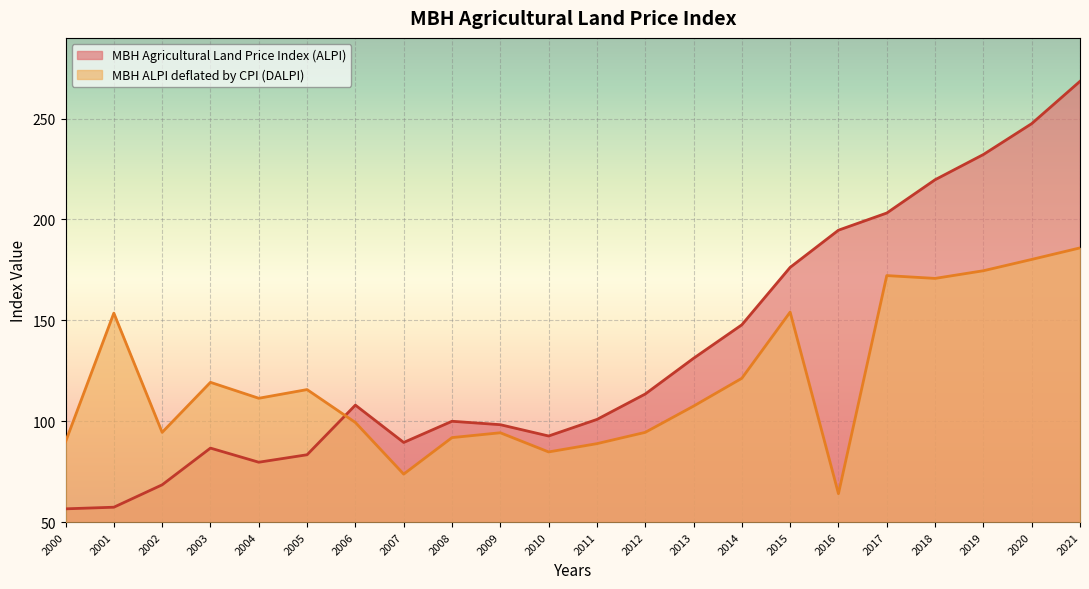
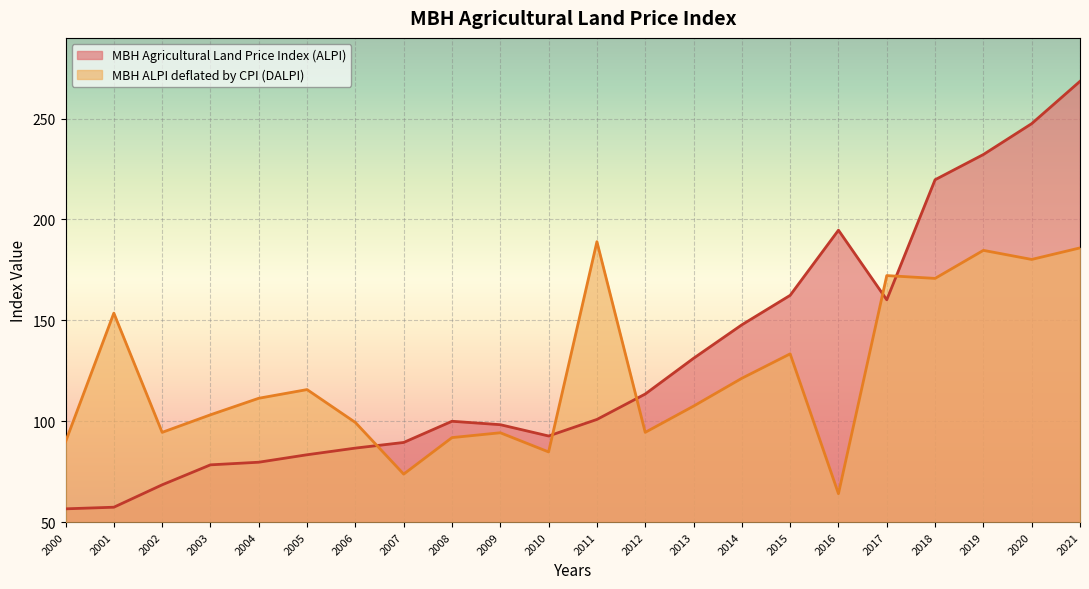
MBH Agricultural Land Price Index (ALPI), 2003: 87 -> 78
MBH ALPI deflated by CPI (DALPI), 2003: 119 -> 103
MBH Agricultural Land Price Index (ALPI), 2006: 108 -> 87
MBH ALPI deflated by CPI (DALPI), 2011: 89 -> 189
MBH Agricultural Land Price Index (ALPI), 2015: 176 -> 162
MBH ALPI deflated by CPI (DALPI), 2015: 154 -> 133
MBH Agricultural Land Price Index (ALPI), 2017: 203 -> 160
MBH ALPI deflated by CPI (DALPI), 2019: 175 -> 185
